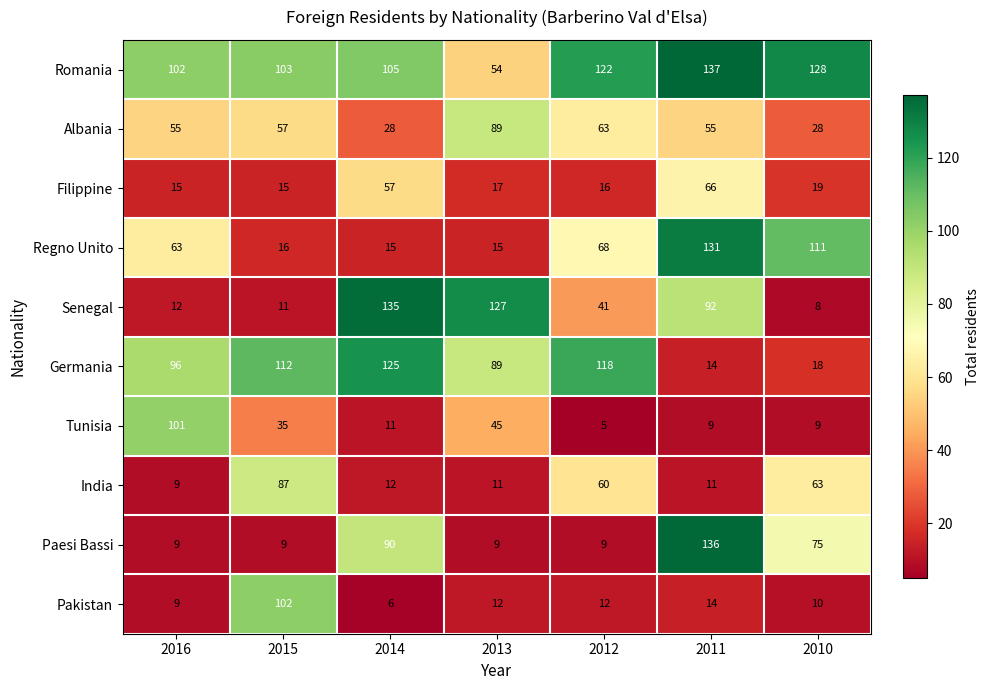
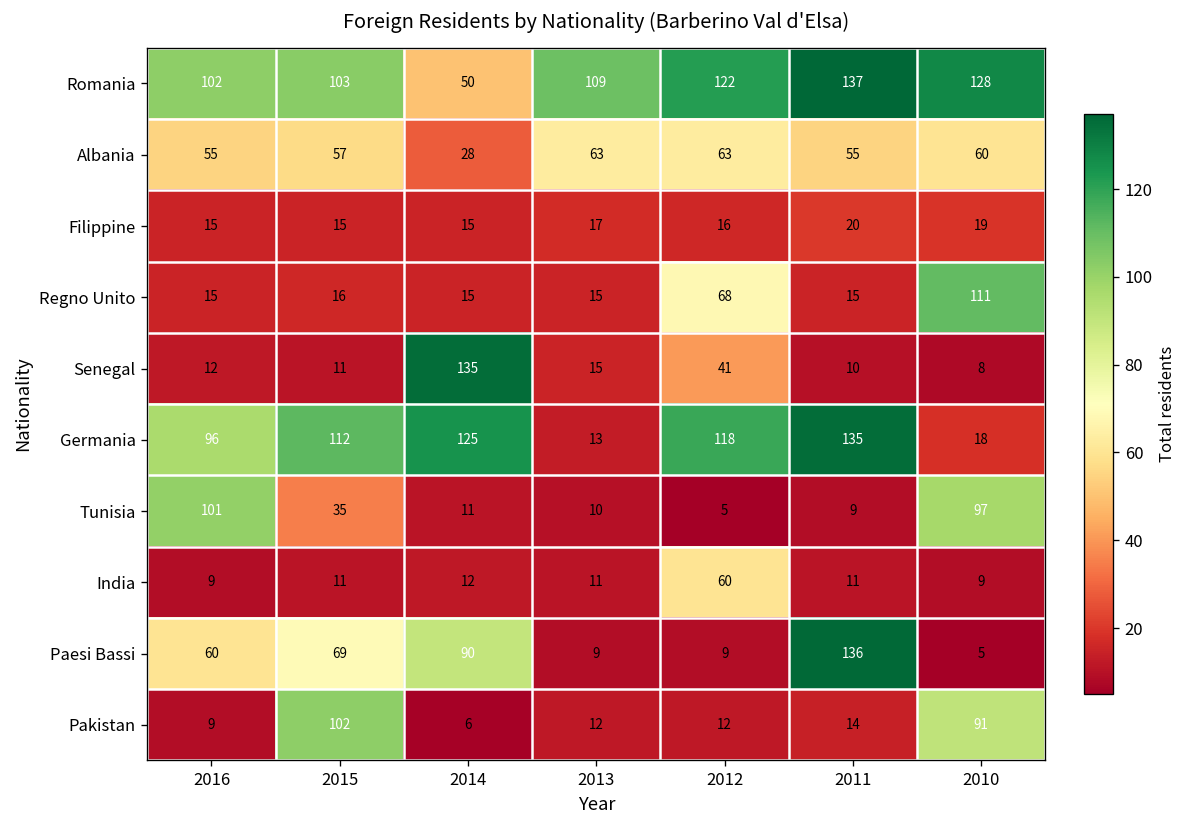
Romania, 2014: 105 -> 50
Romania, 2013: 54 -> 109
Albania, 2013: 89 -> 63
Albania, 2010: 28 -> 60
Filippine, 2014: 57 -> 15
Filippine, 2011: 66 -> 20
Regno Unito, 2016: 63 -> 15
Regno Unito, 2011: 131 -> 15
Senegal, 2013: 127 -> 15
Senegal, 2011: 92 -> 10
Germania, 2013: 89 -> 13
Germania, 2011: 14 -> 135
Tunisia, 2013: 45 -> 10
Tunisia, 2010: 9 -> 97
India, 2015: 87 -> 11
India, 2010: 63 -> 9
Paesi Bassi, 2016: 9 -> 60
Paesi Bassi, 2015: 9 -> 69
Paesi Bassi, 2010: 75 -> 5
Pakistan, 2010: 10 -> 91
